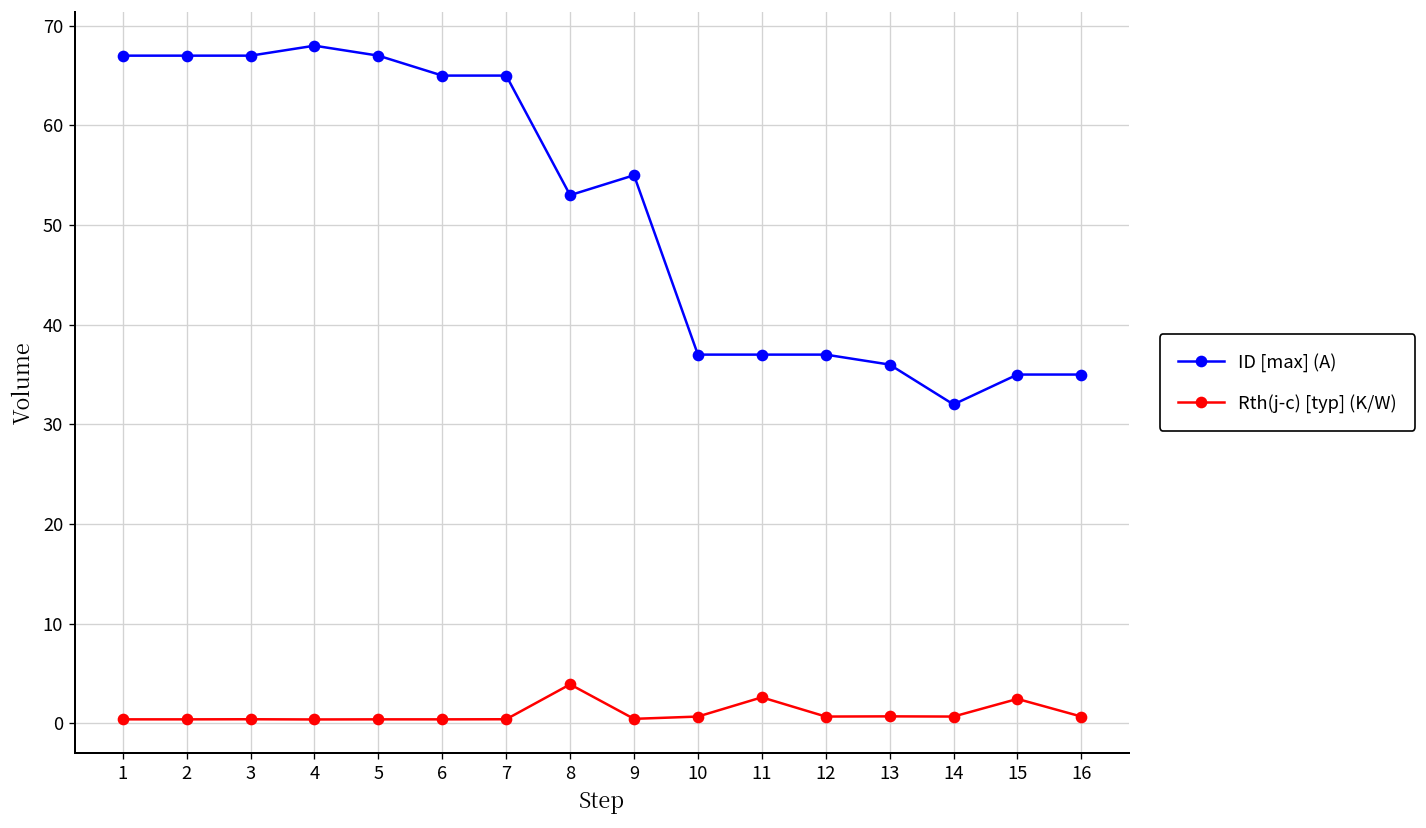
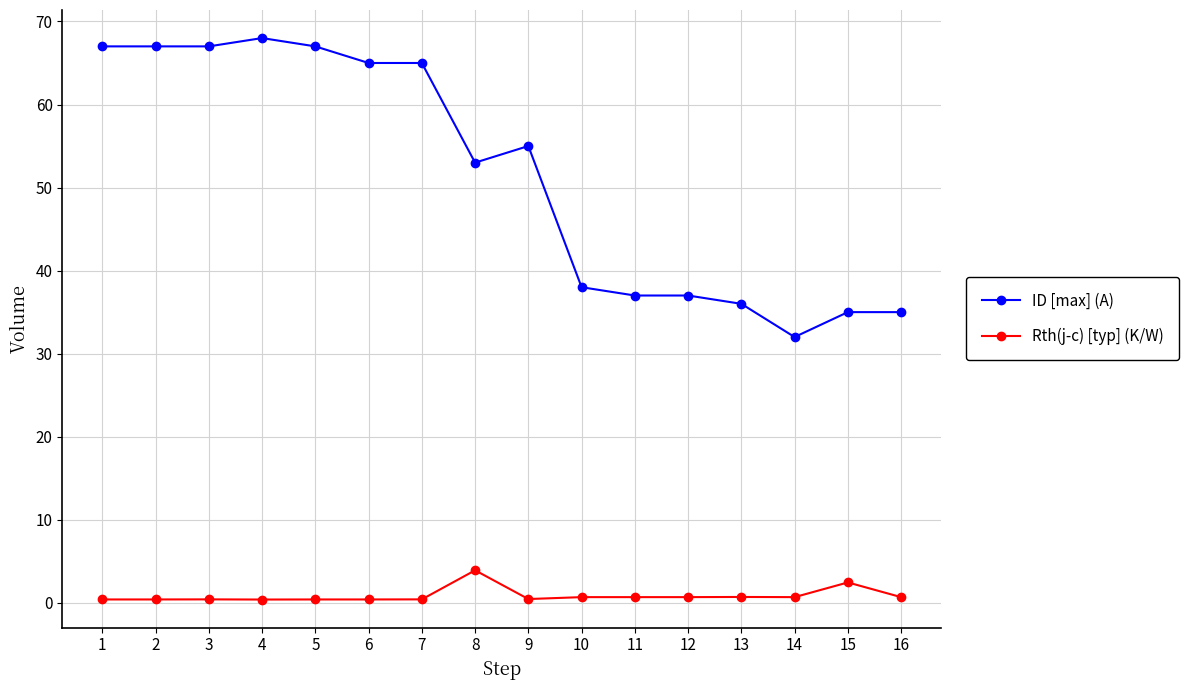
ID [max] (A), 10: 37 -> 38
Rth(j-c) [typ] (K/W), 11: 3 -> 1
